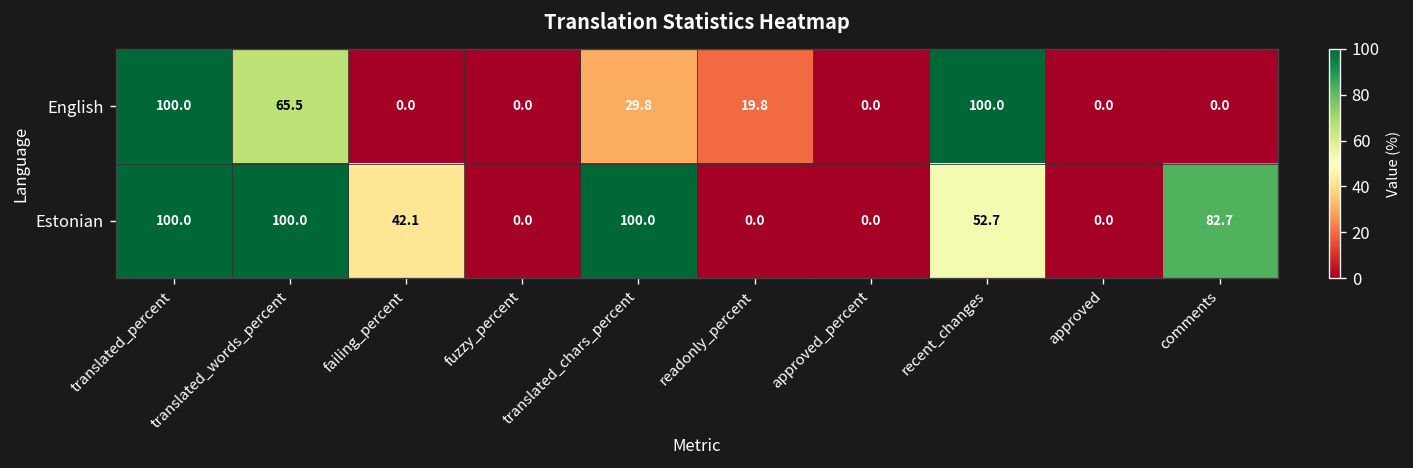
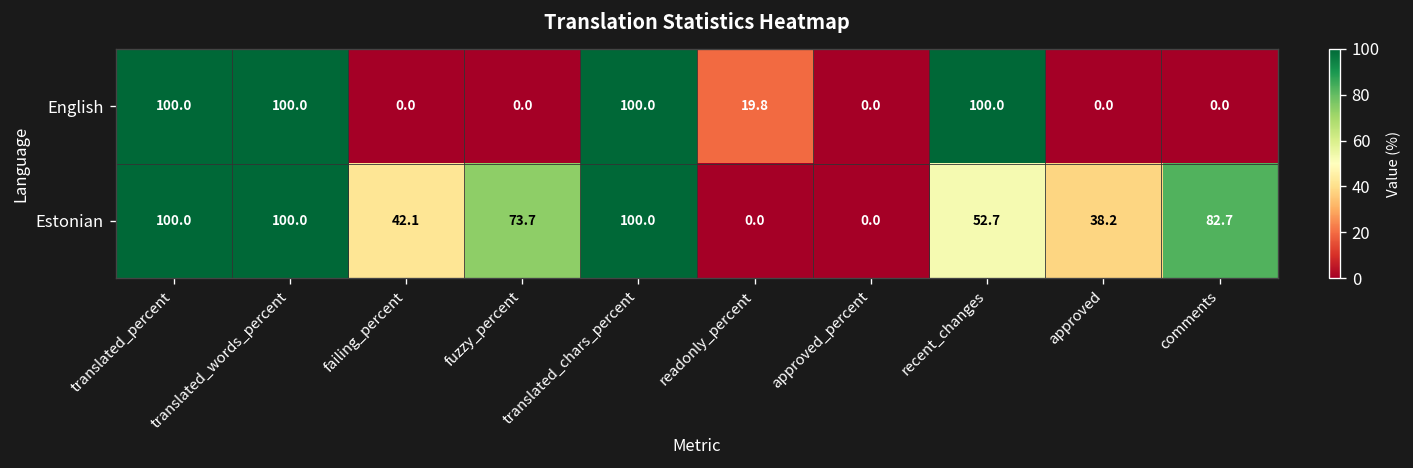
English, translated_words_percent: 65.5 -> 100.0
English, translated_chars_percent: 29.8 -> 100.0
Estonian, fuzzy_percent: 0.0 -> 73.7
Estonian, approved: 0.0 -> 38.2
